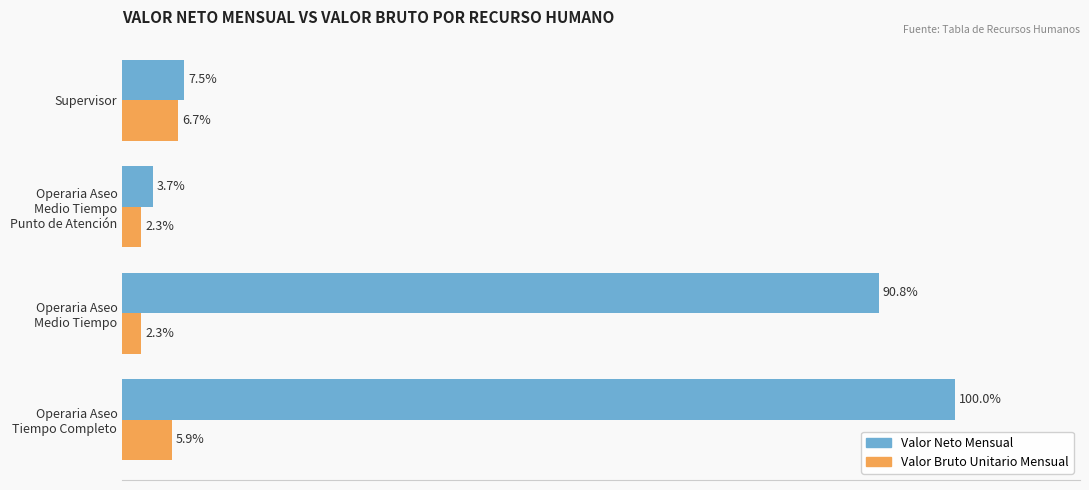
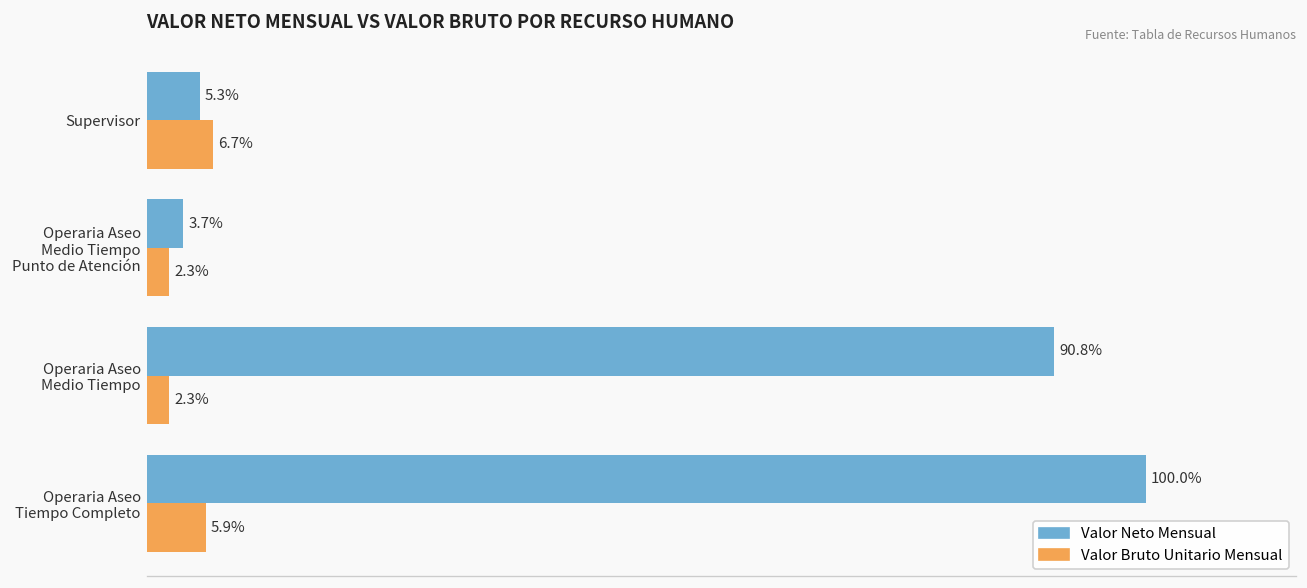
Valor Neto Mensual, Supervisor: 7.5% -> 5.3%
